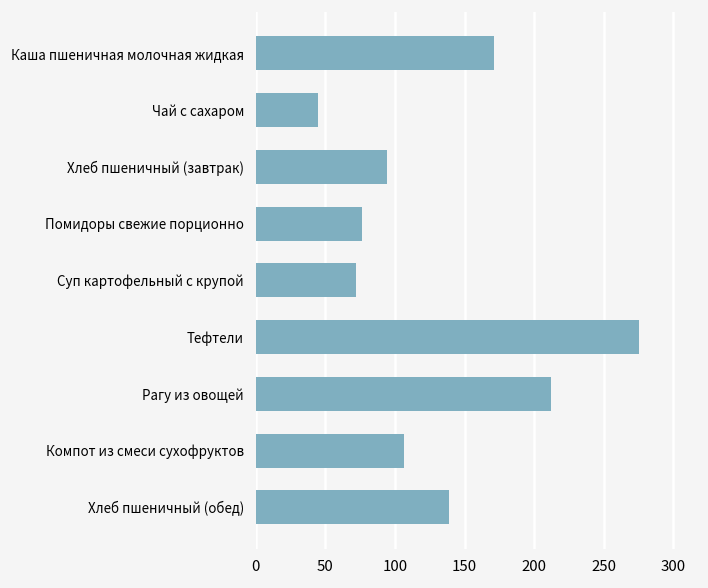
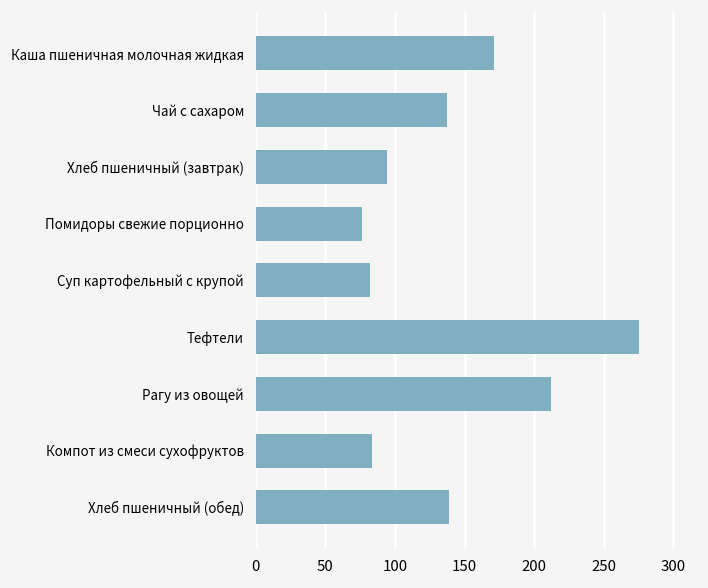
Чай с сахаром: 45 -> 138
Суп картофельный с крупой: 72 -> 82
Компот из смеси сухофруктов: 106 -> 84
